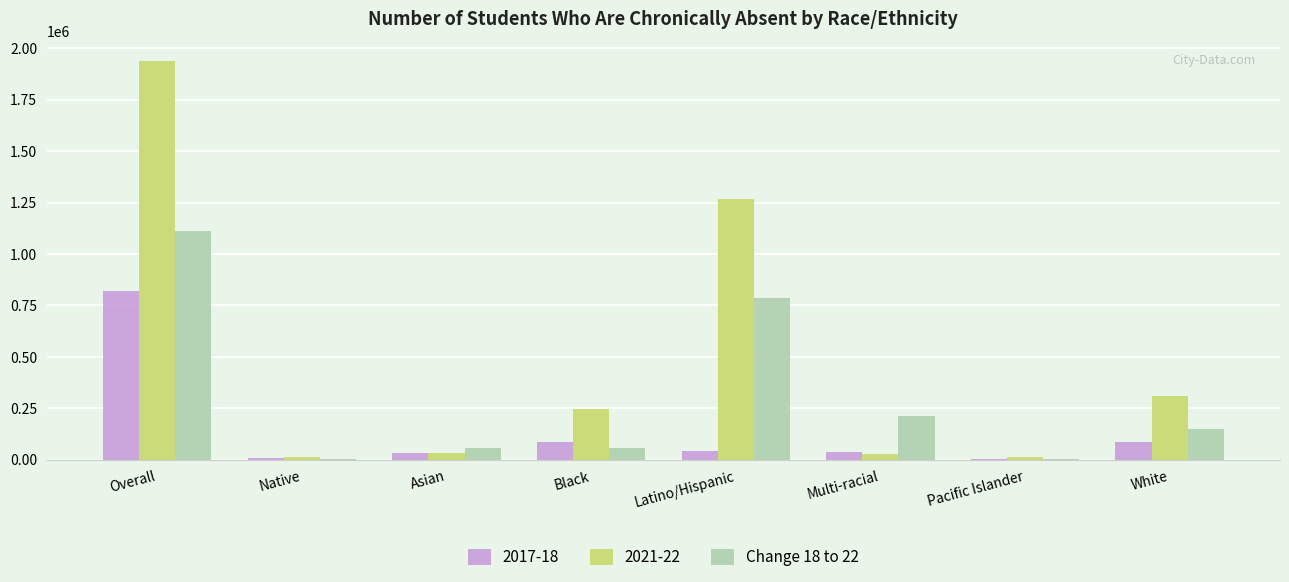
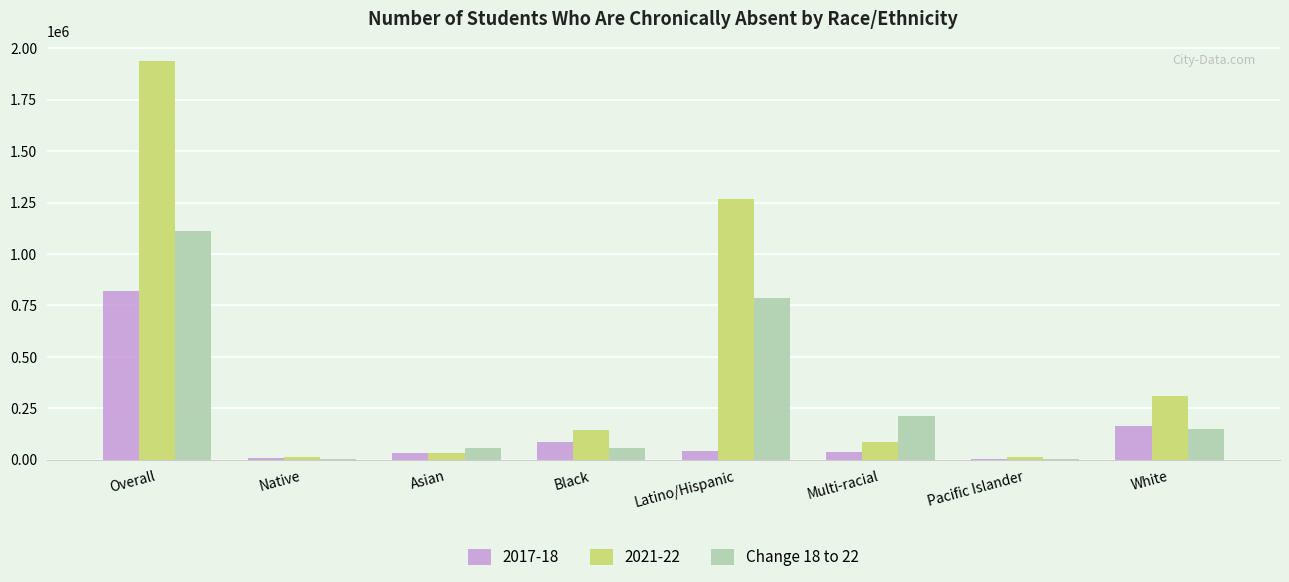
2021-22, Black: 250000 -> 150000
2021-22, Multi-racial: 30000 -> 90000
2017-18, White: 90000 -> 160000
